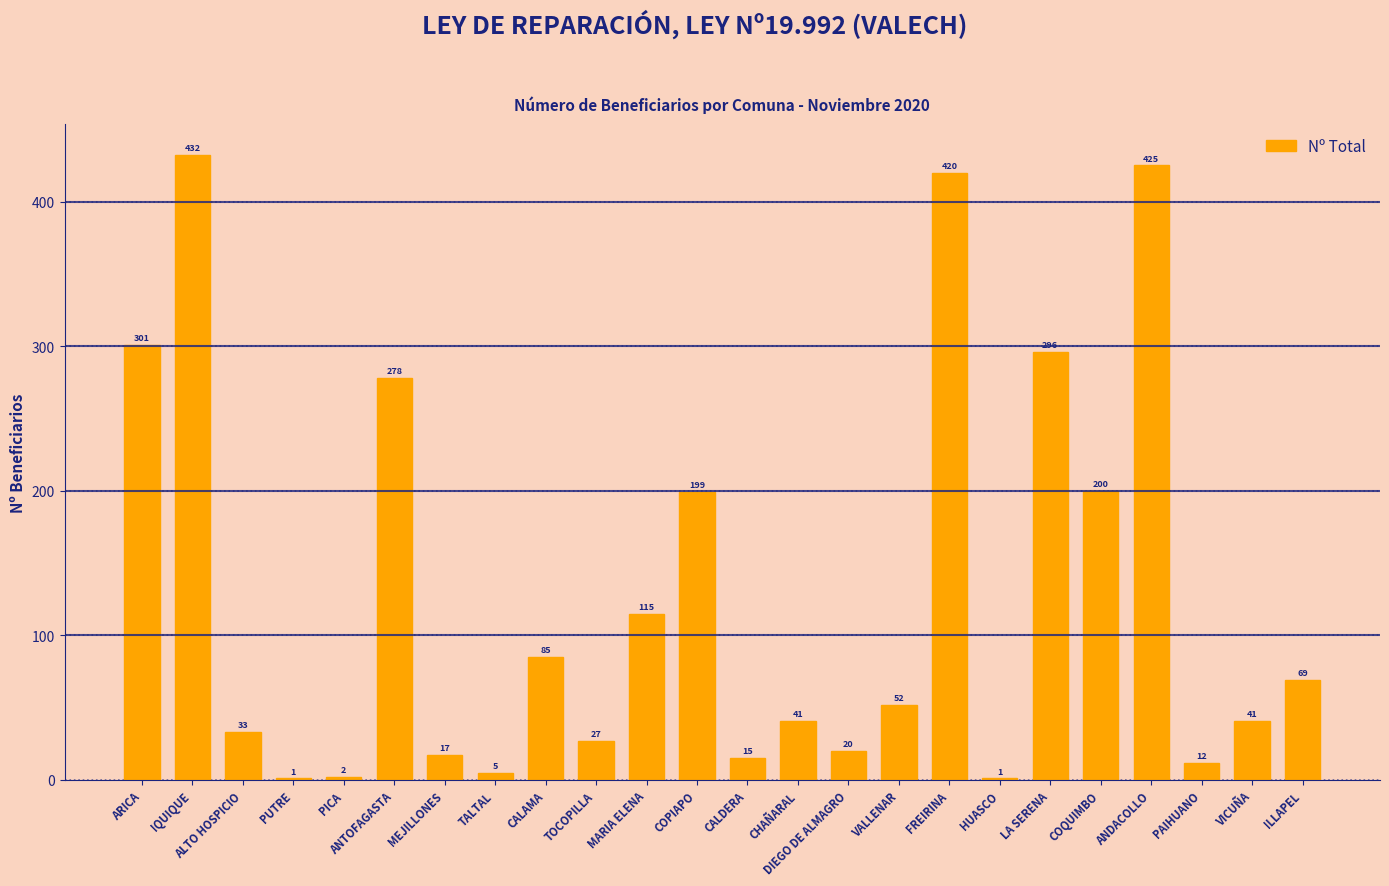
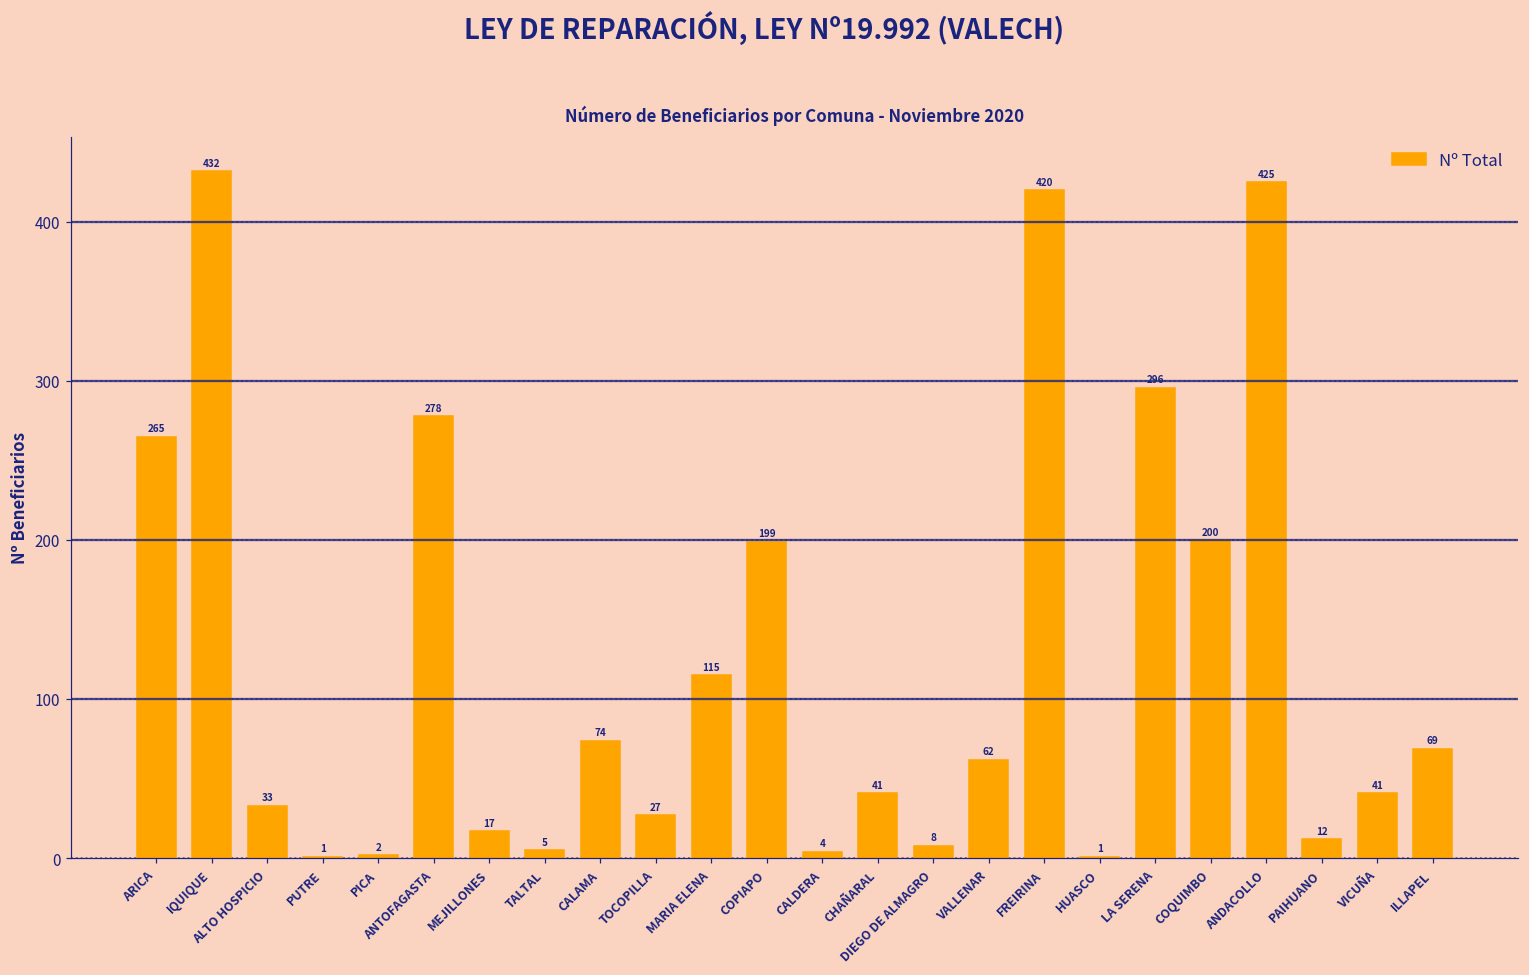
ARICA: 301 -> 265
CALAMA: 85 -> 74
CALDERA: 15 -> 4
DIEGO DE ALMAGRO: 20 -> 8
VALLENAR: 52 -> 62
